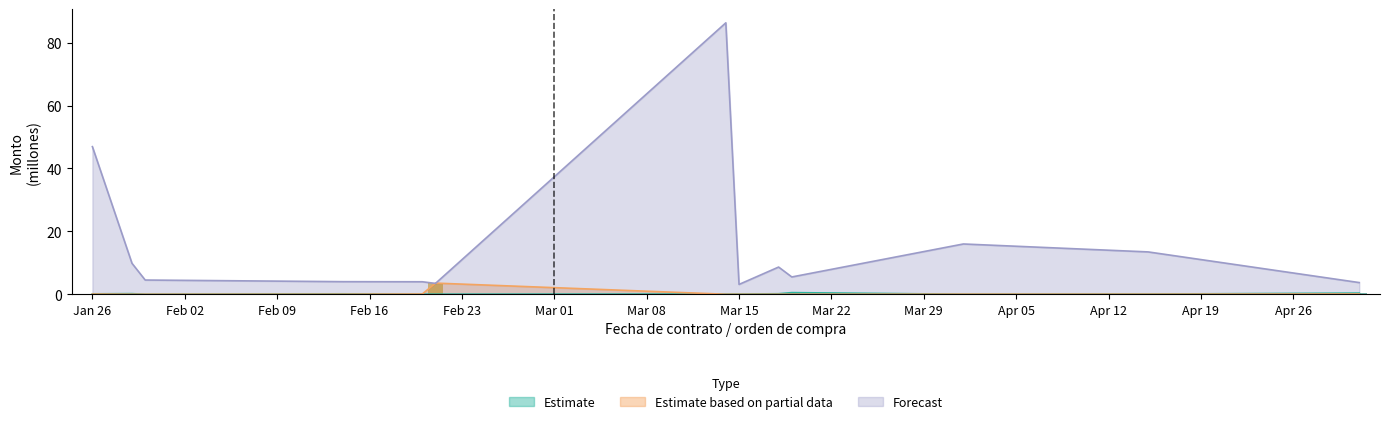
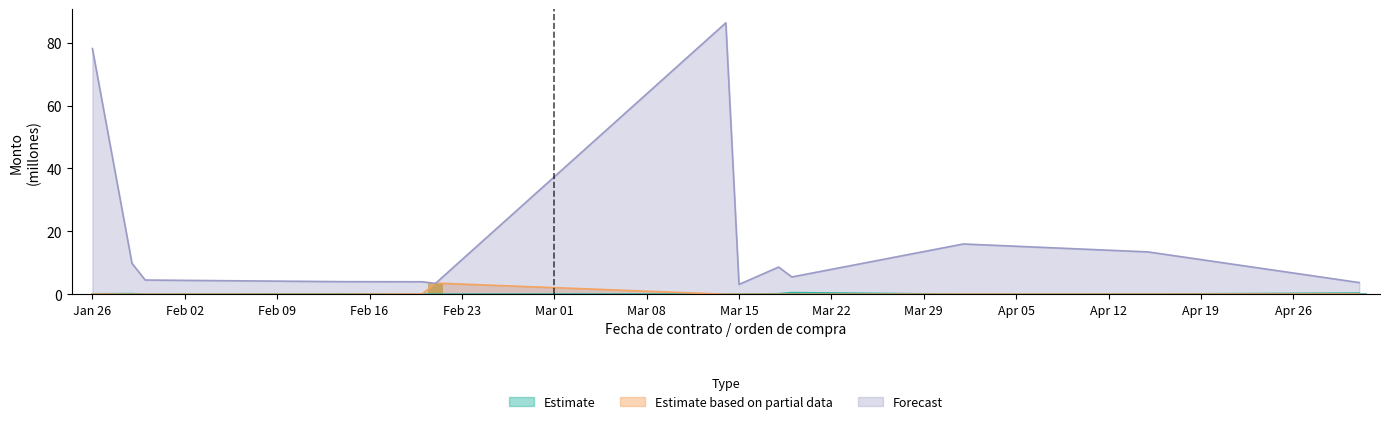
Forecast, Jan 26: 47 -> 78
